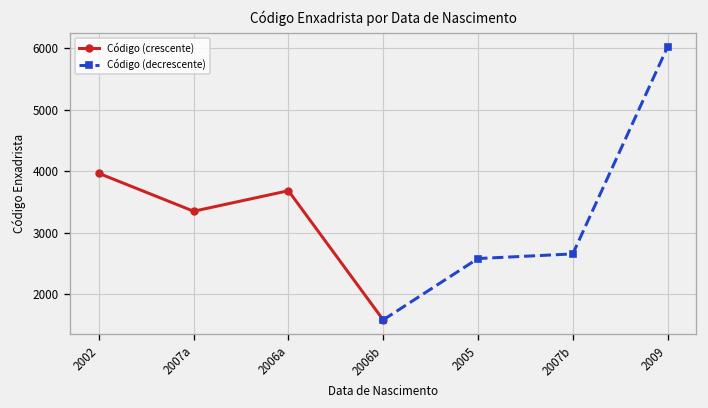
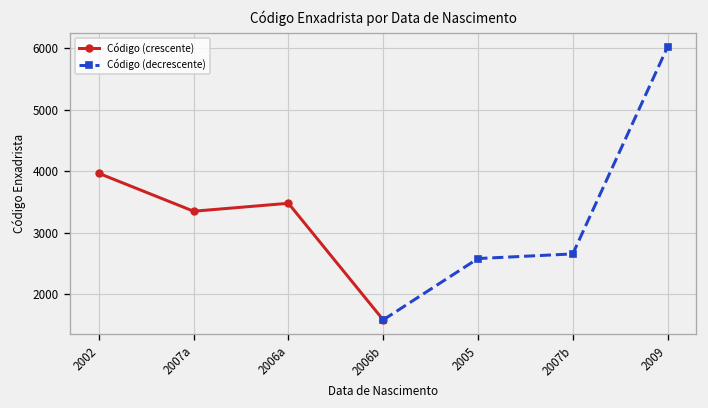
Código (crescente), 2006a: 3700 -> 3500
